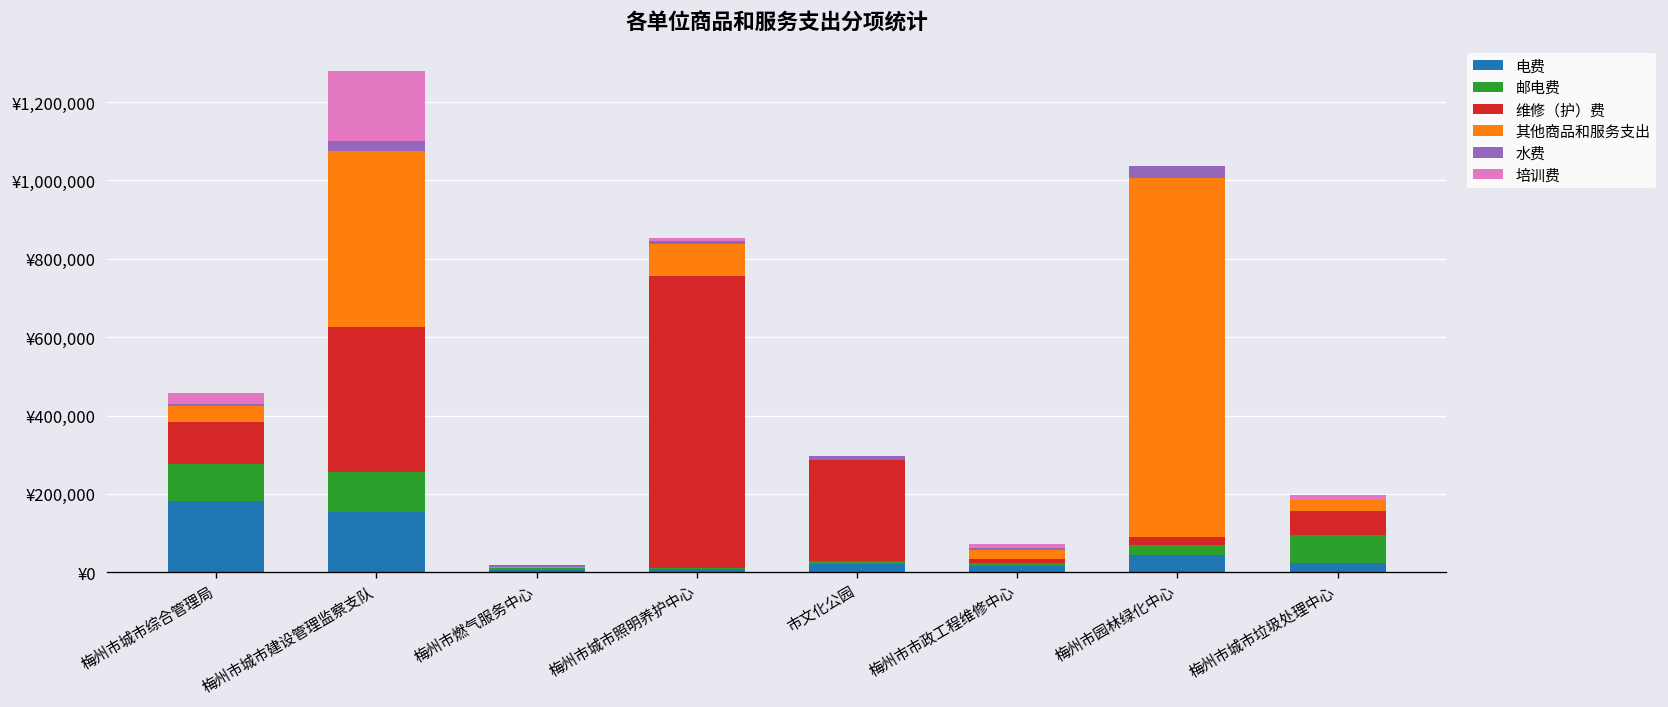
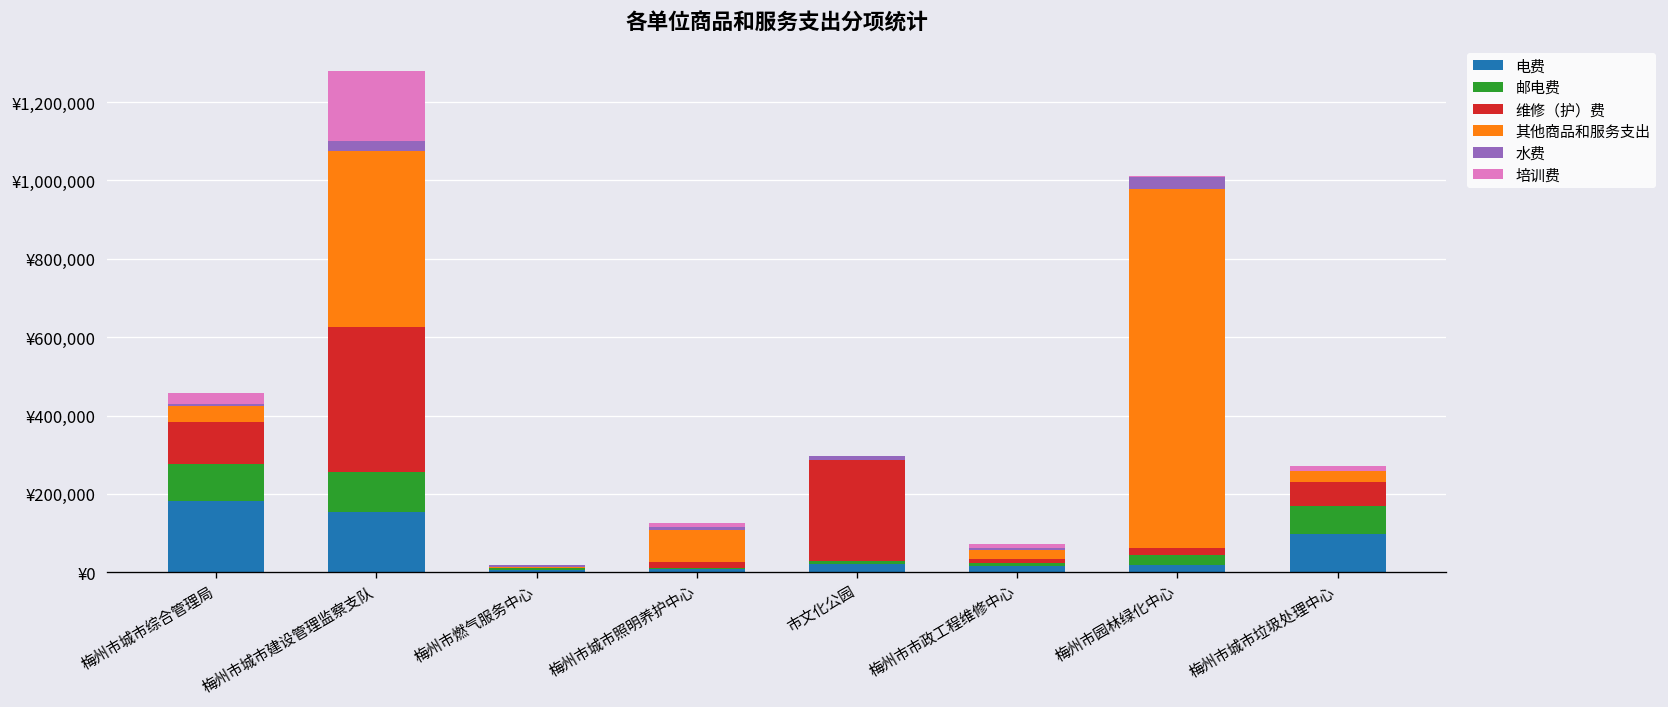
维修（护）费, 梅州市城市照明养护中心: ¥740,000 -> ¥20,000
电费, 梅州市园林绿化中心: ¥50,000 -> ¥20,000
电费, 梅州市城市垃圾处理中心: ¥20,000 -> ¥100,000
